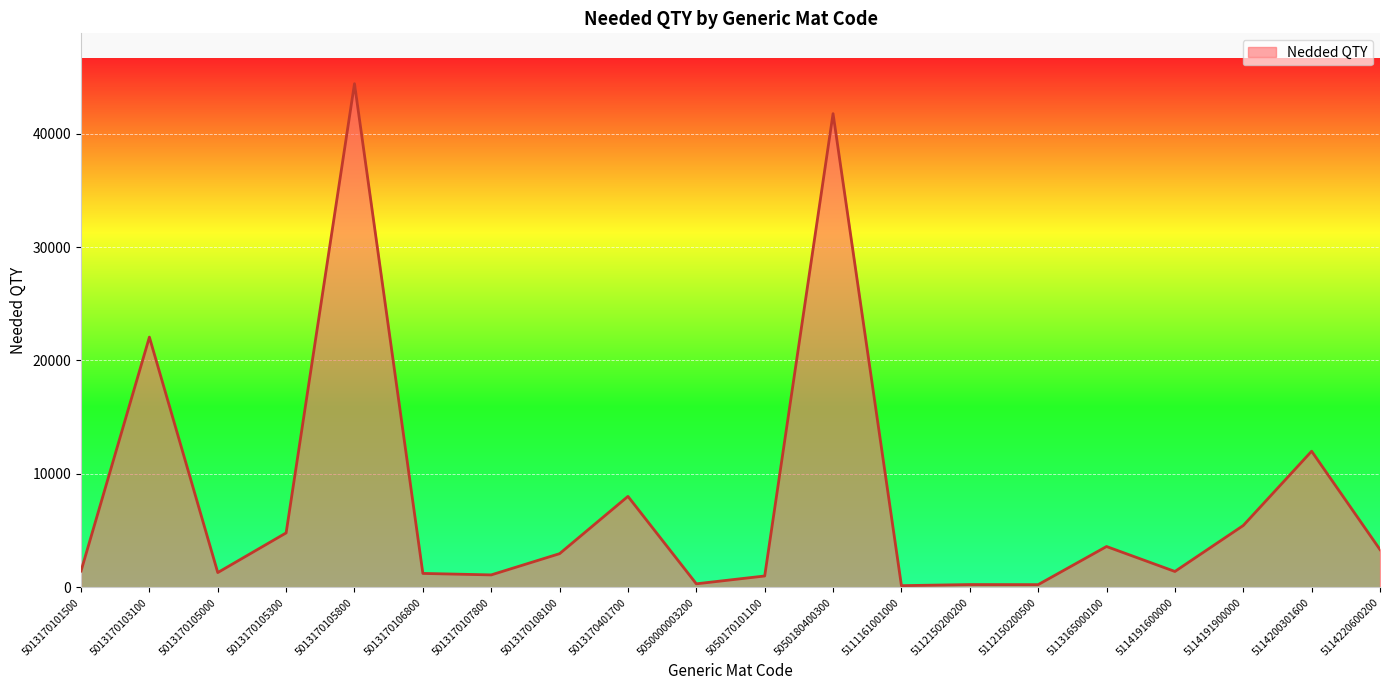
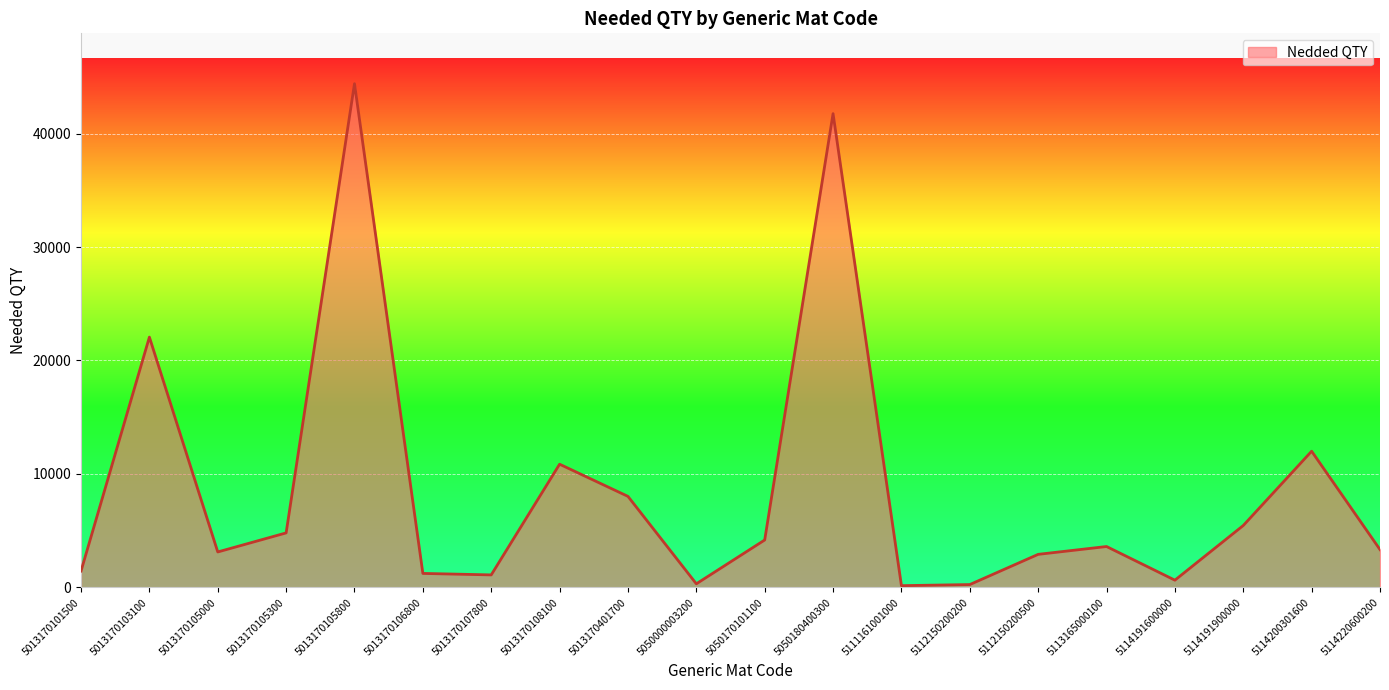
5013170105000: 1300 -> 3100
5013170108100: 3000 -> 10900
5050170101100: 1000 -> 4200
5112150200500: 200 -> 2900
5114191600000: 1400 -> 600
